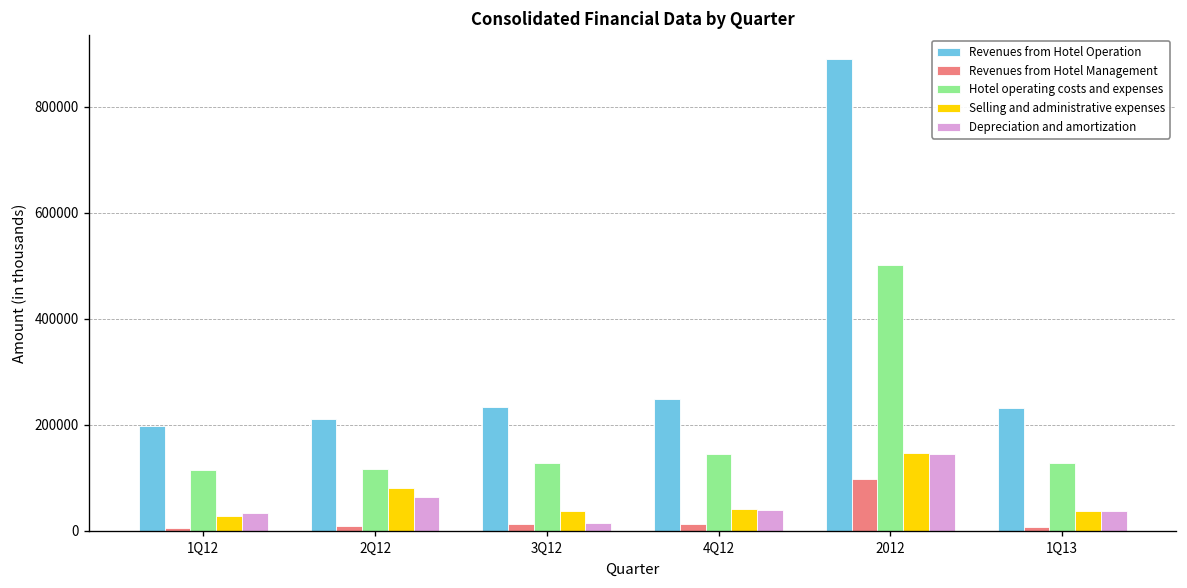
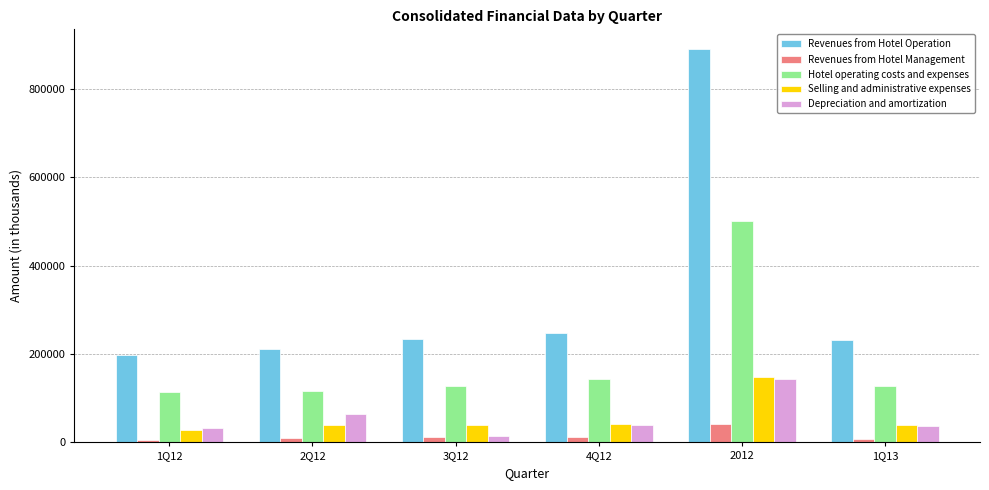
Selling and administrative expenses, 2Q12: 80000 -> 40000
Revenues from Hotel Management, 2012: 100000 -> 40000
